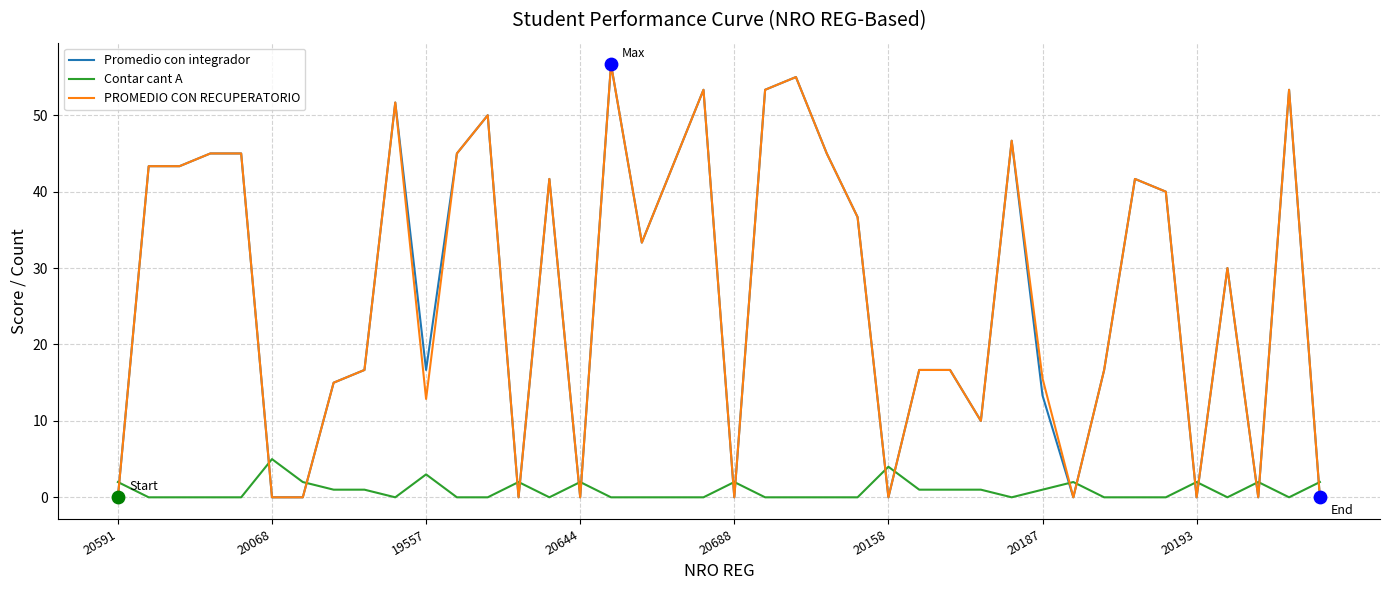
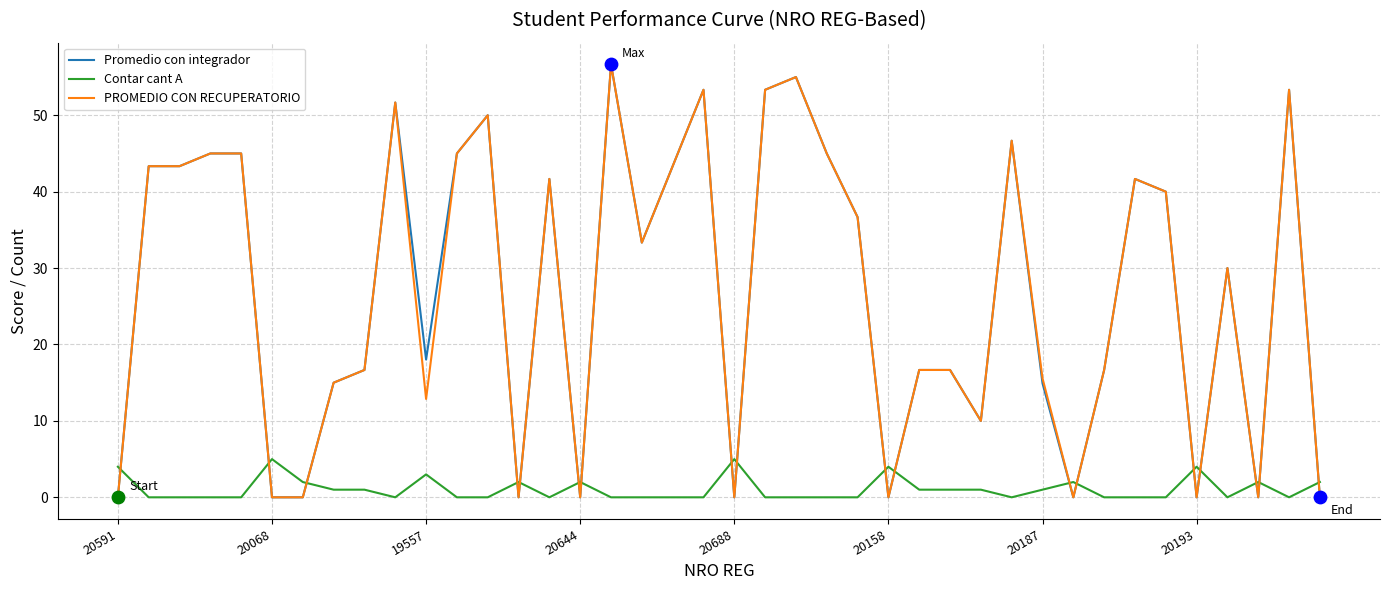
Contar cant A, 20591: 2 -> 4
Promedio con integrador, 19557: 17 -> 18
Contar cant A, 20688: 2 -> 5
Promedio con integrador, 20187: 13 -> 15
Contar cant A, 20193: 2 -> 4
